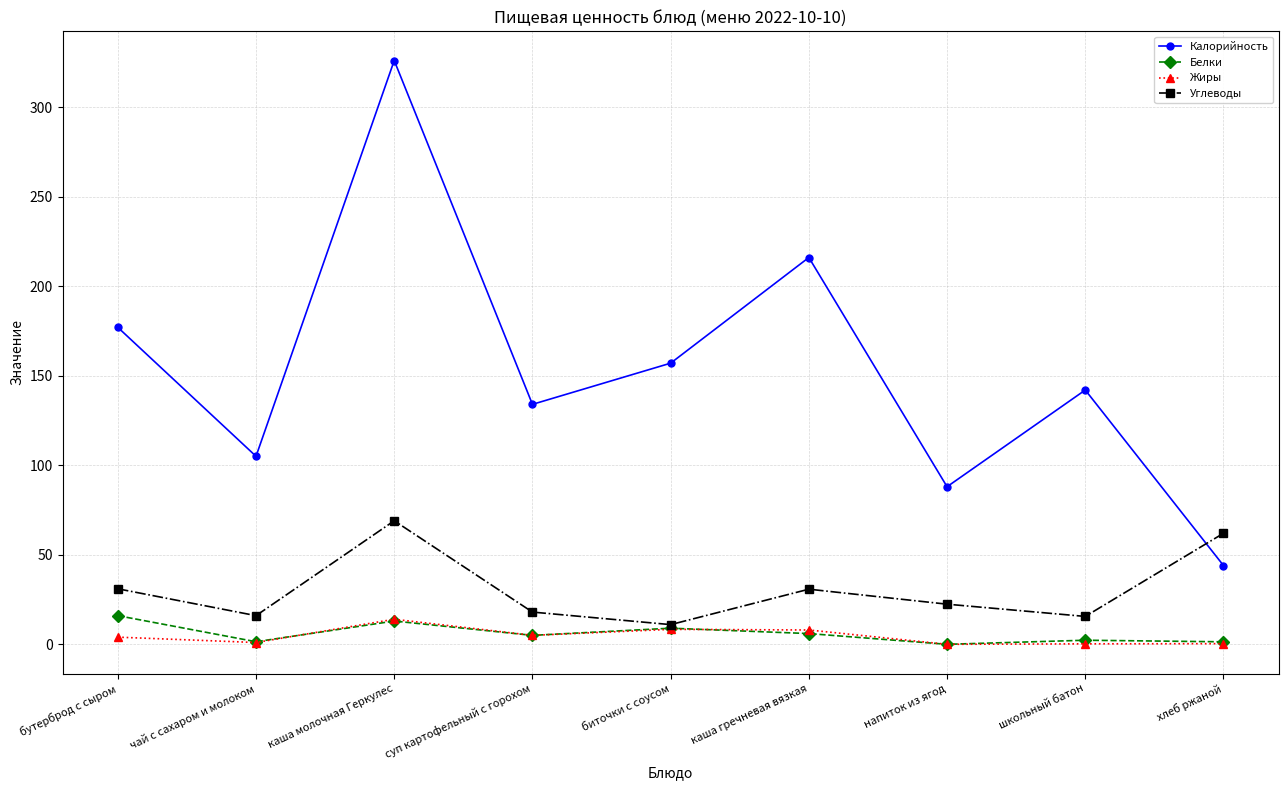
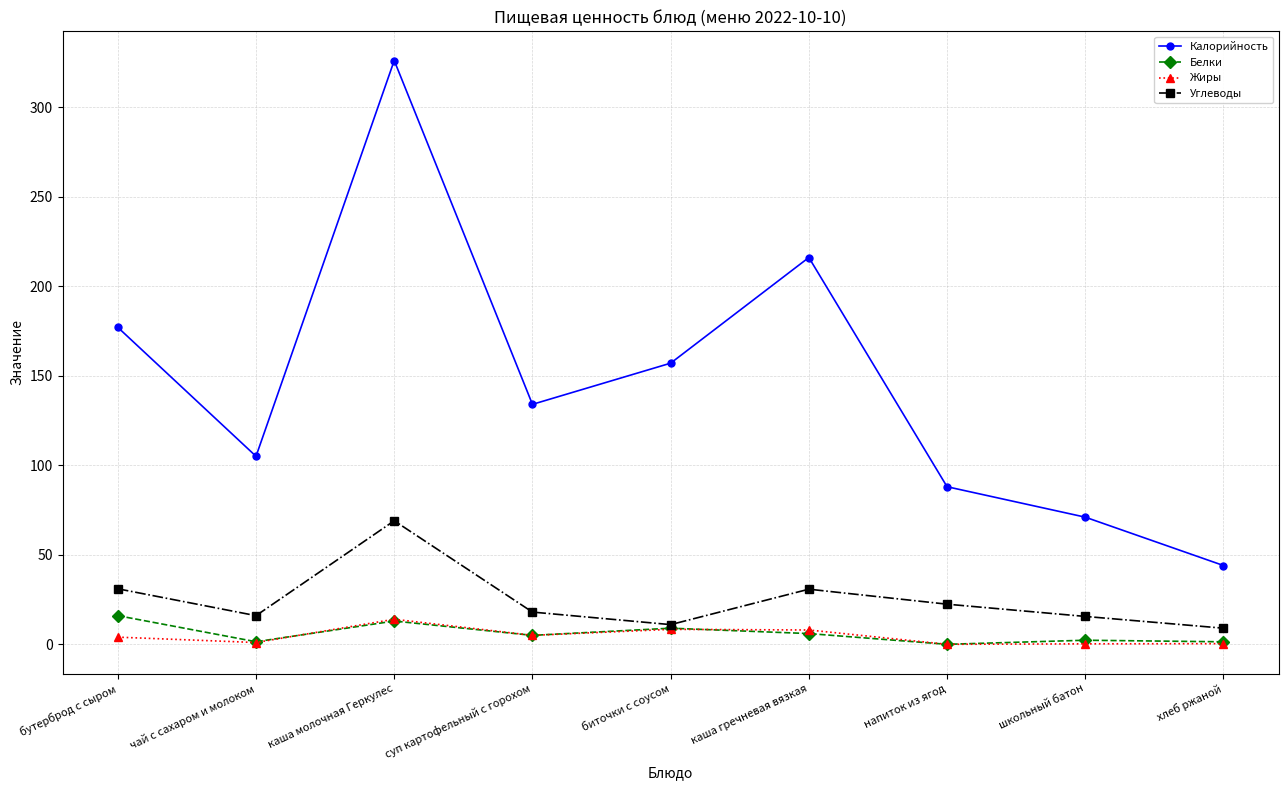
Калорийность, школьный батон: 142 -> 71
Углеводы, хлеб ржаной: 62 -> 9
